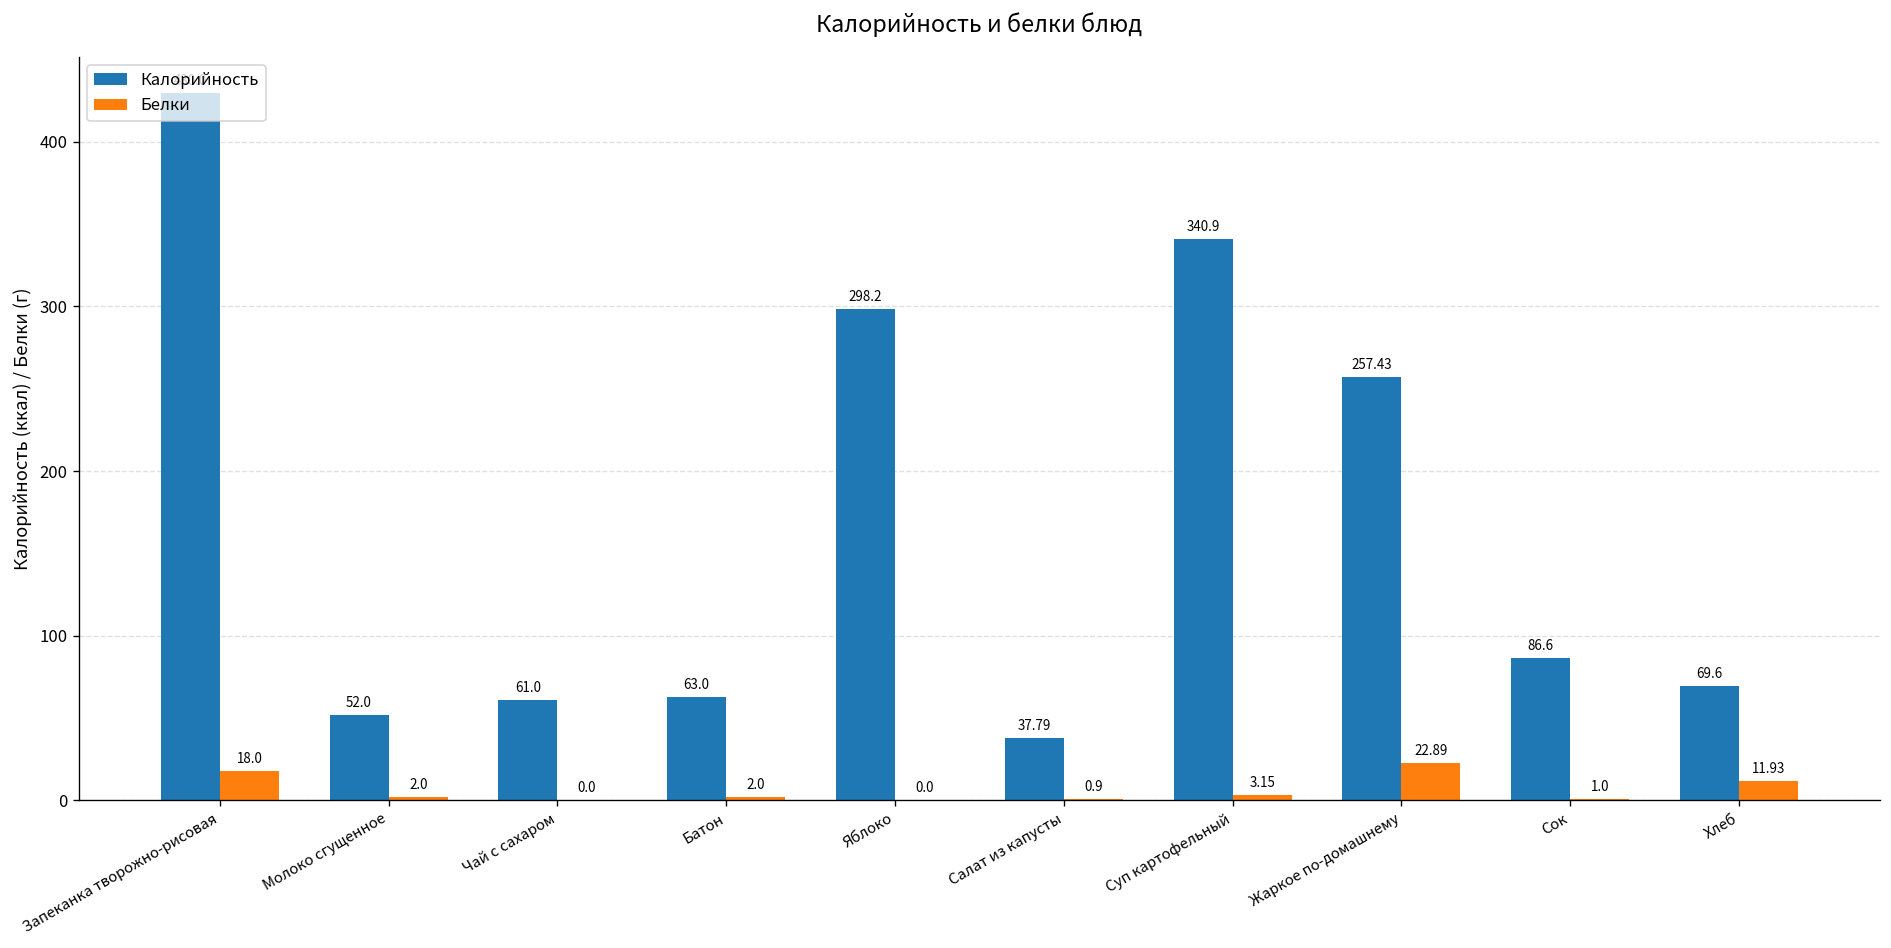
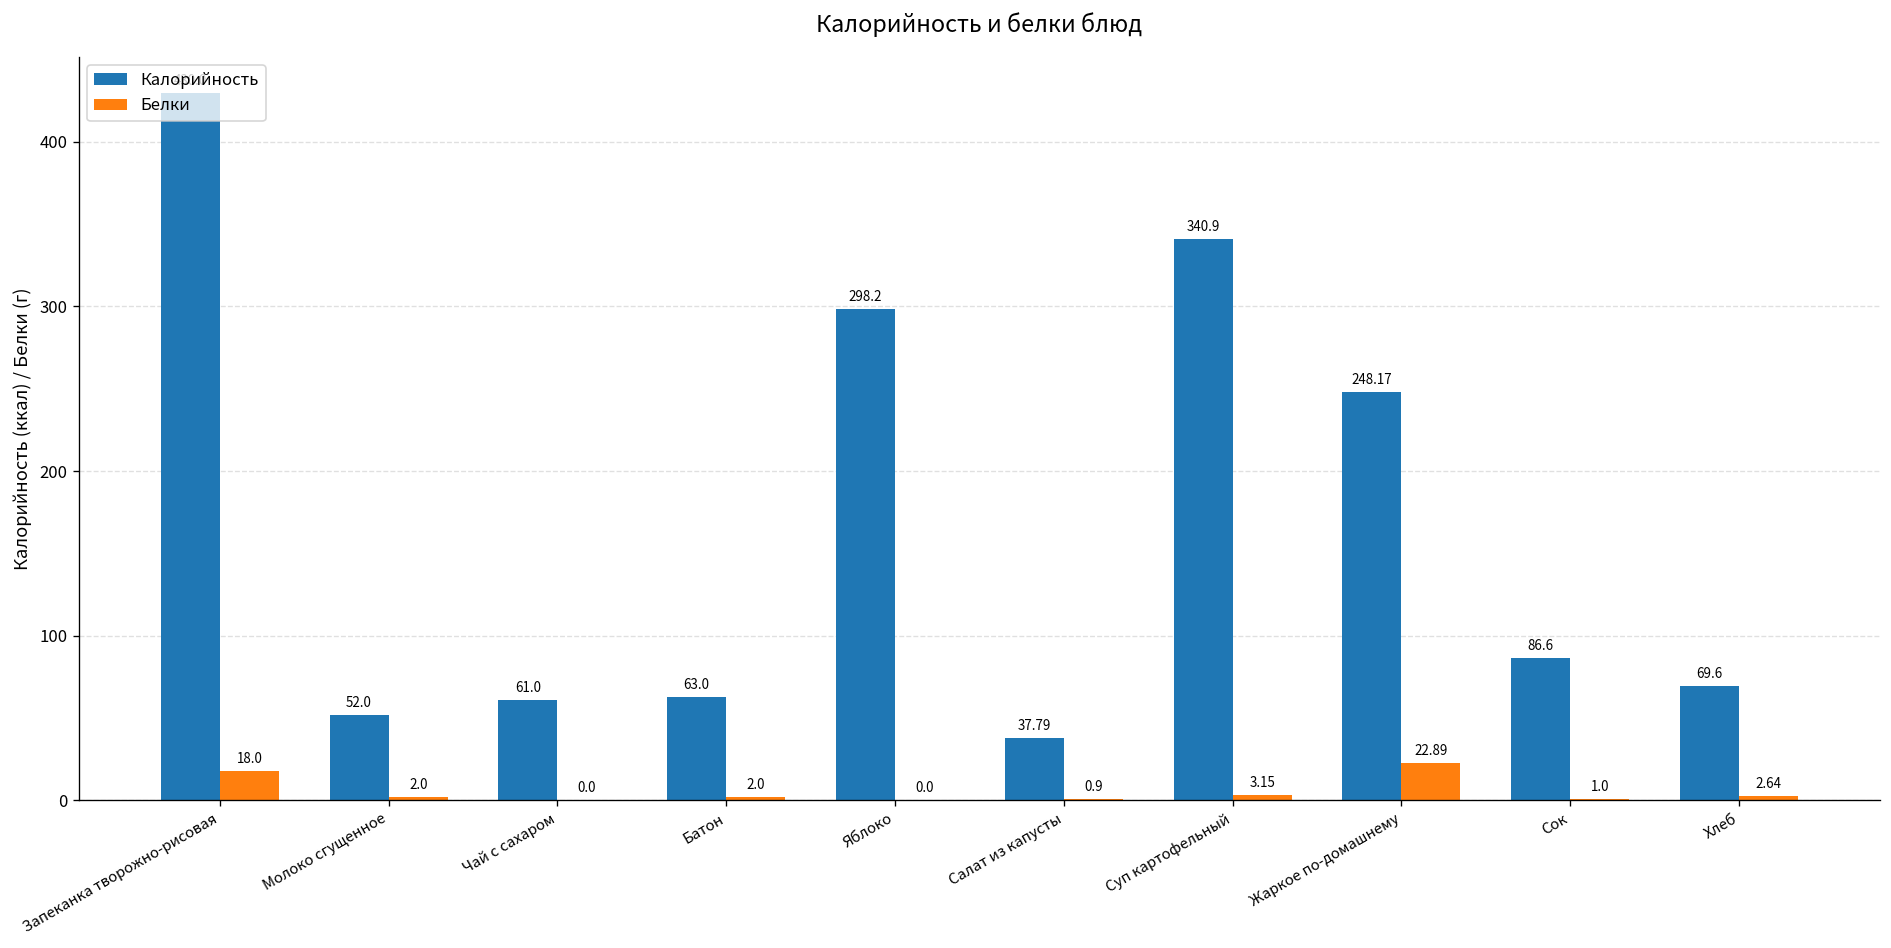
Калорийность, Жаркое по-домашнему: 257.43 -> 248.17
Белки, Хлеб: 11.93 -> 2.64
